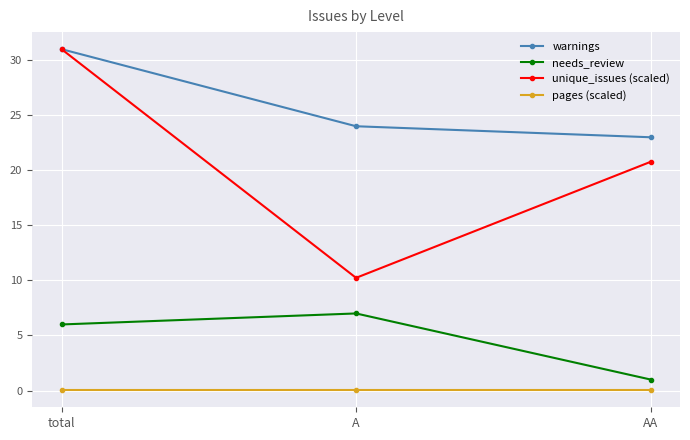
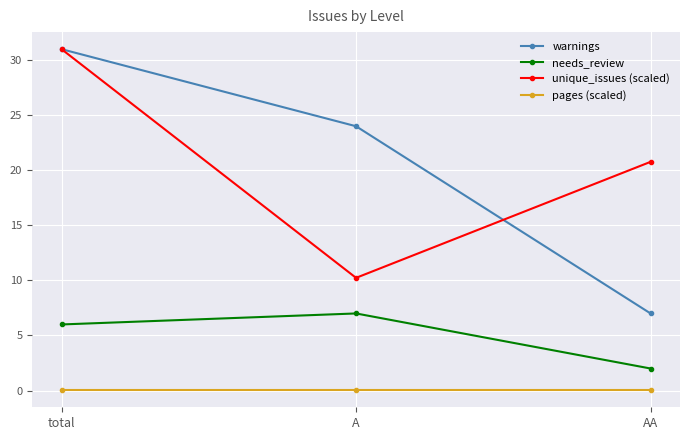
warnings, AA: 23 -> 7
needs_review, AA: 1 -> 2
